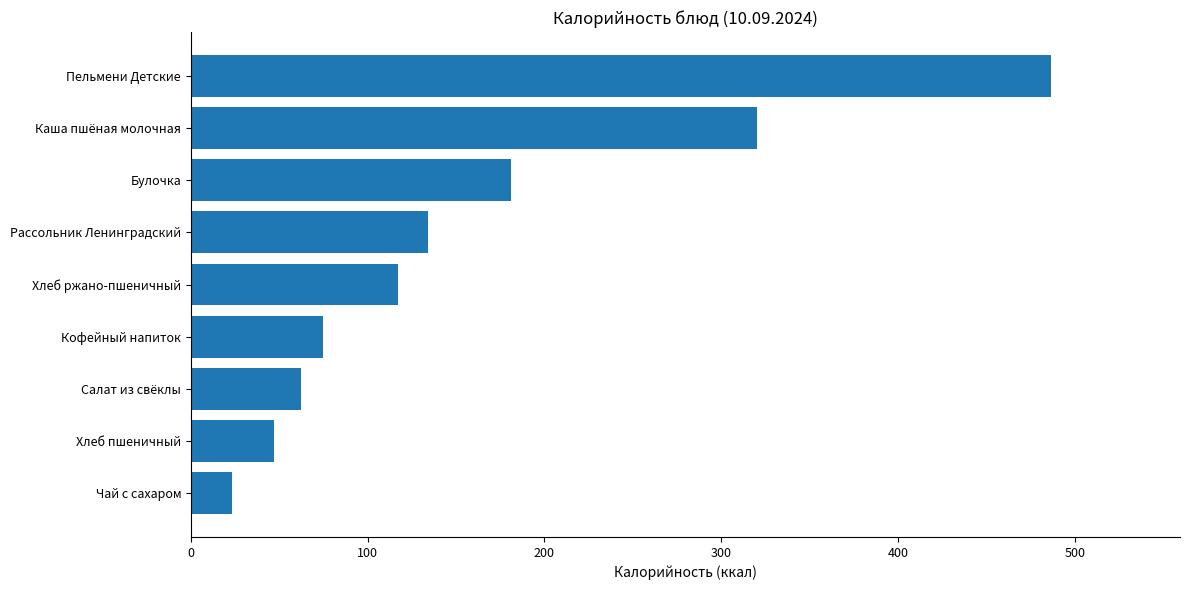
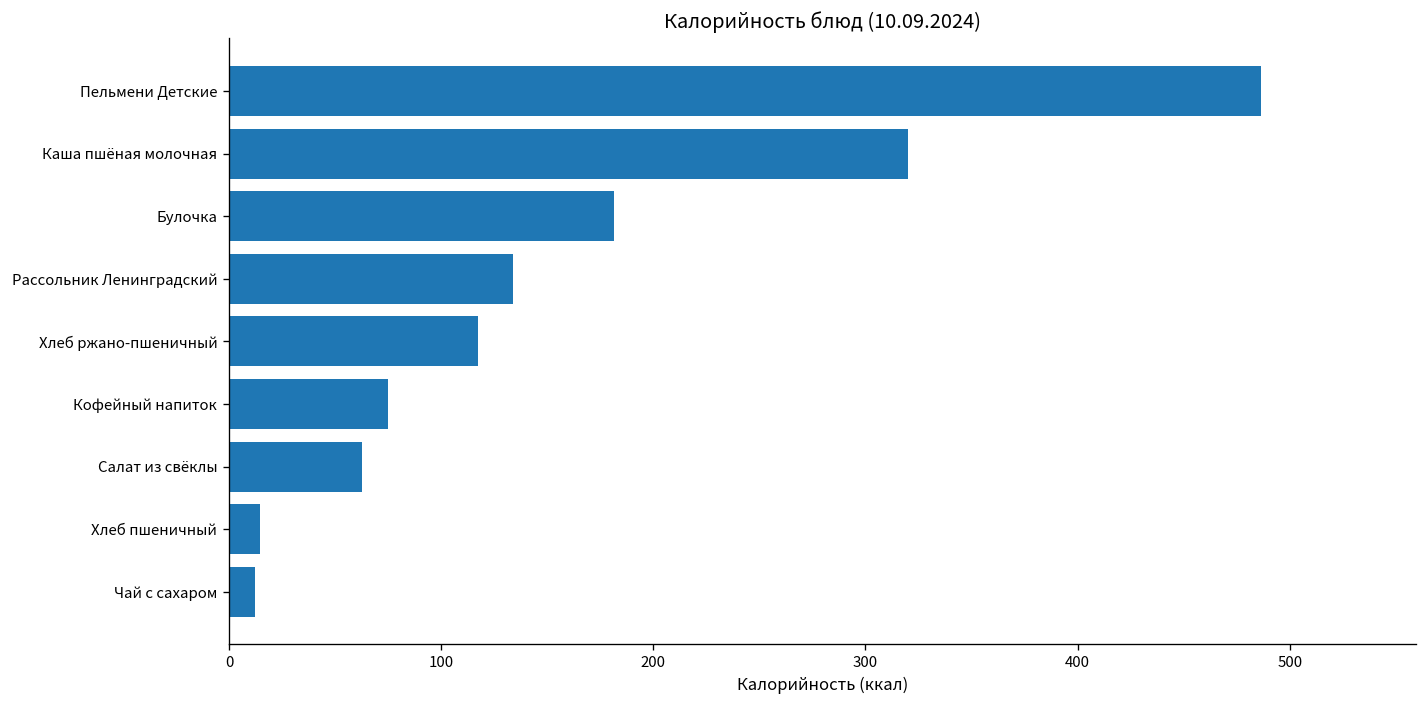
Хлеб пшеничный: 47 -> 15
Чай с сахаром: 23 -> 12
